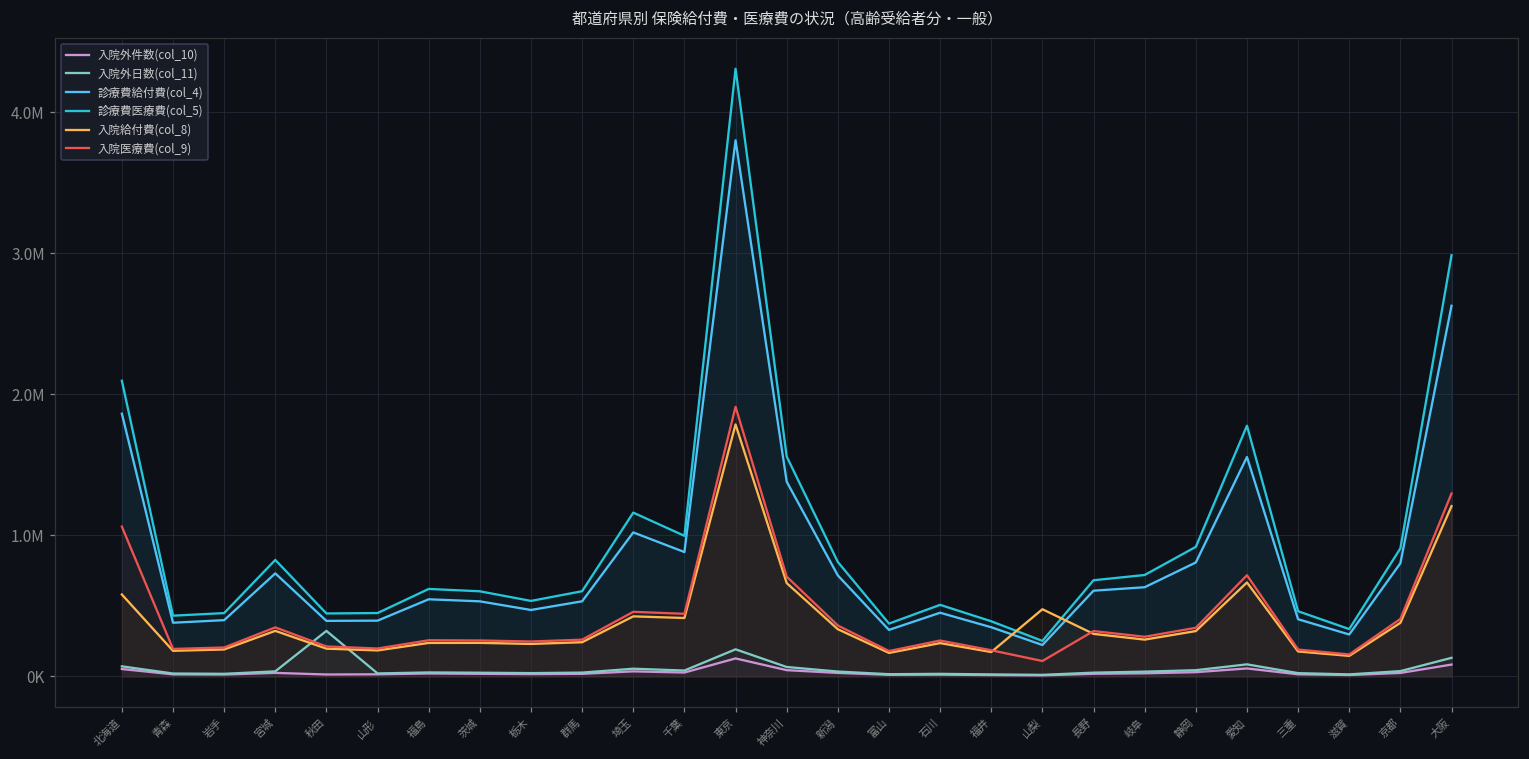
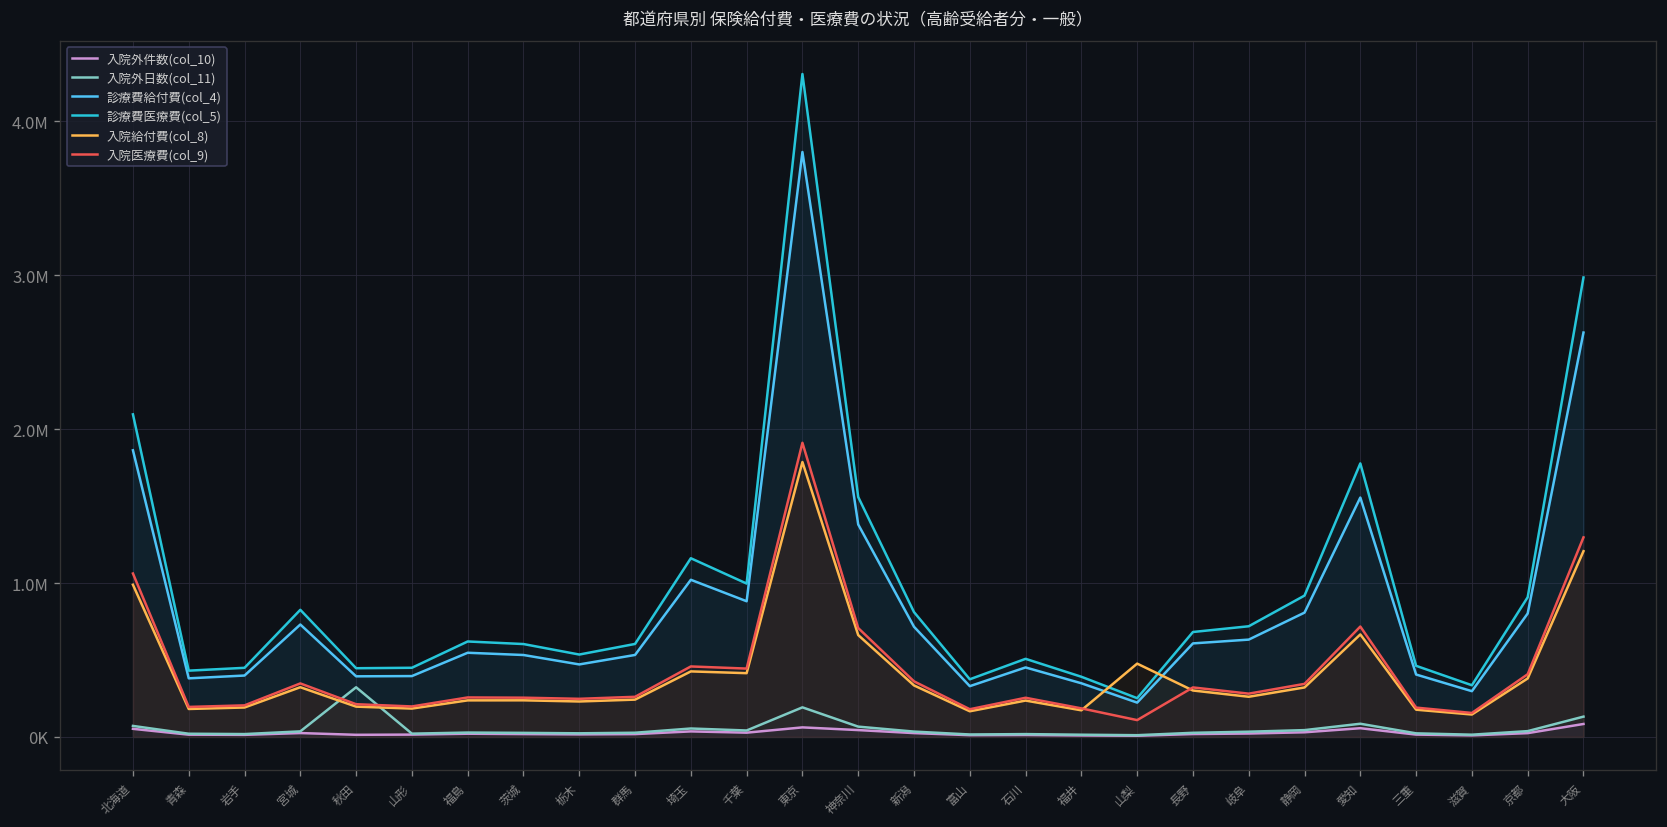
入院給付費(col_8), 北海道: 580000 -> 990000
入院外件数(col_10), 東京: 130000 -> 60000
